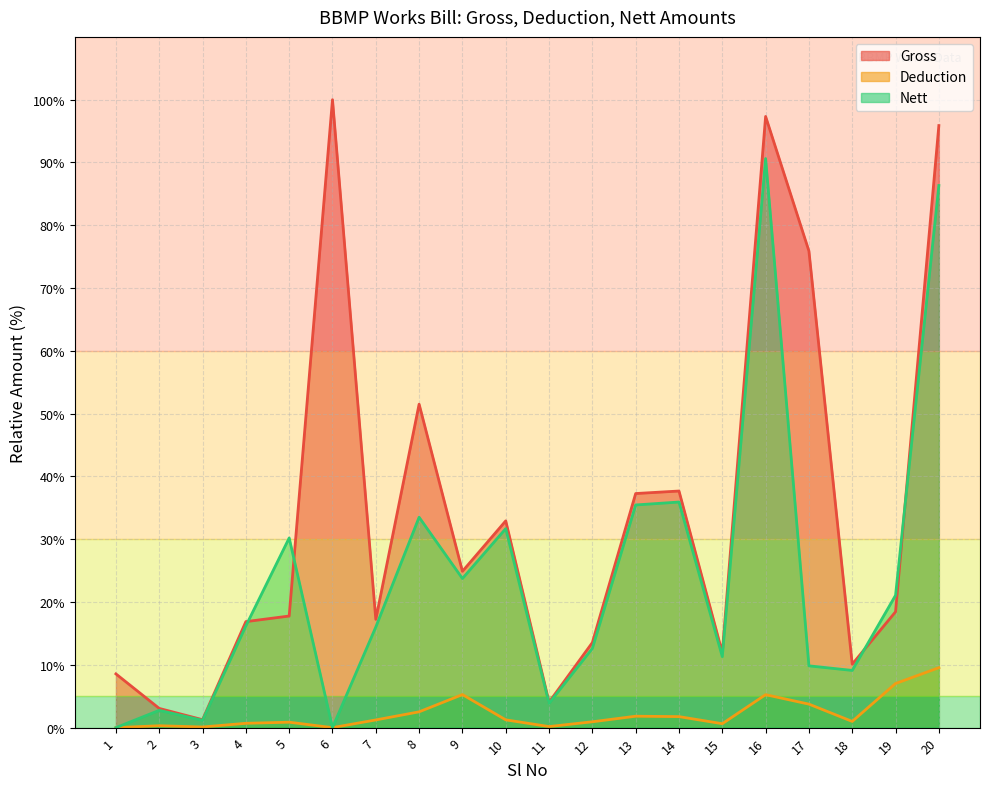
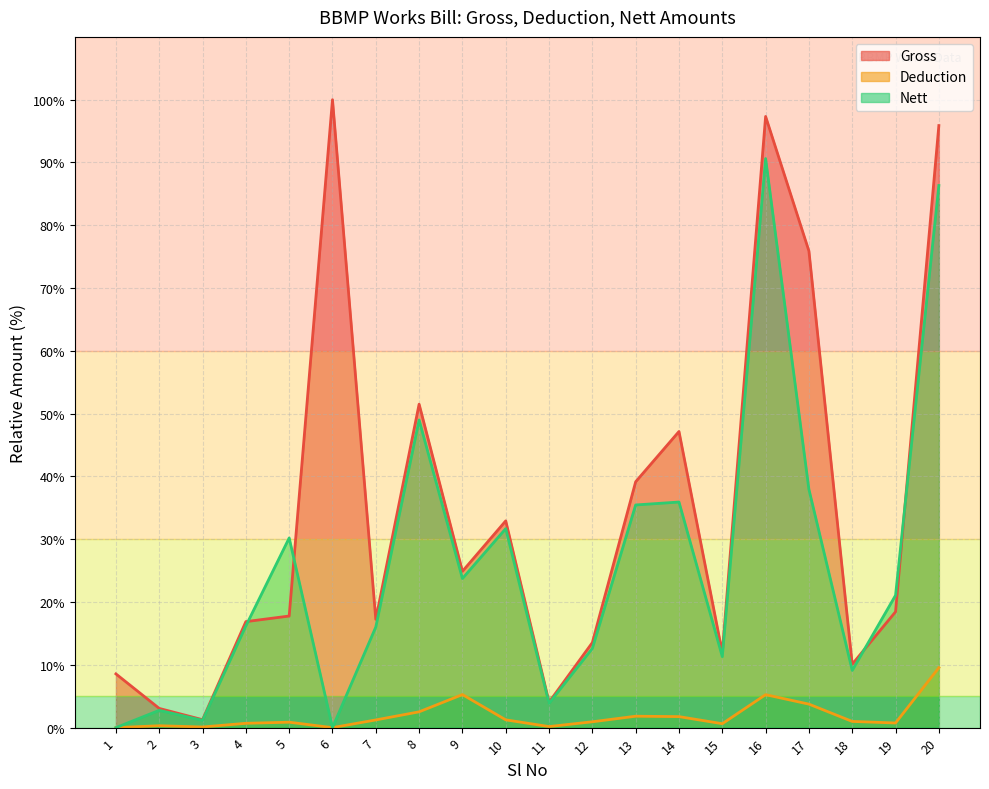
Nett, 8: 34% -> 49%
Gross, 13: 37% -> 39%
Gross, 14: 38% -> 47%
Nett, 17: 10% -> 38%
Deduction, 19: 7% -> 1%
